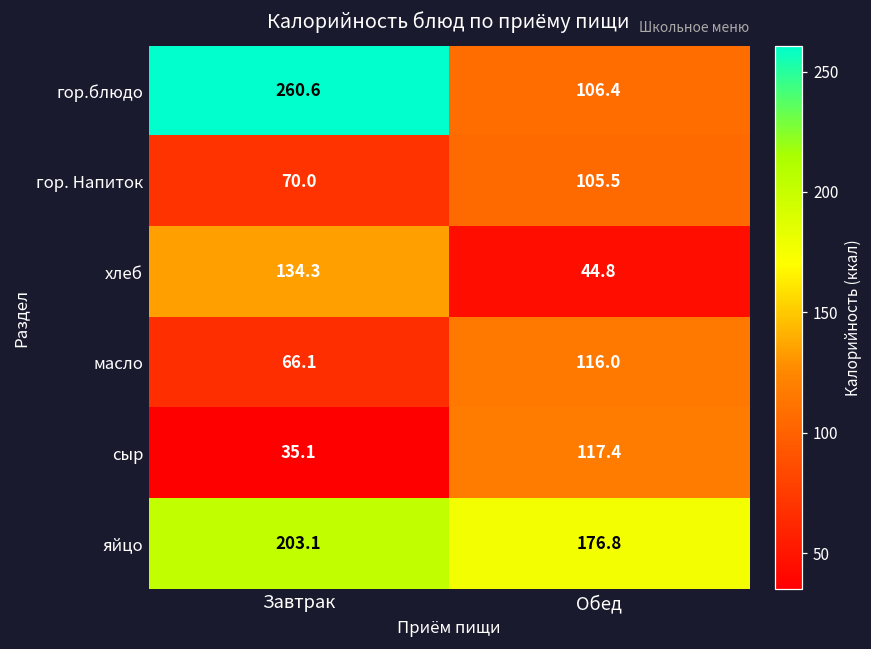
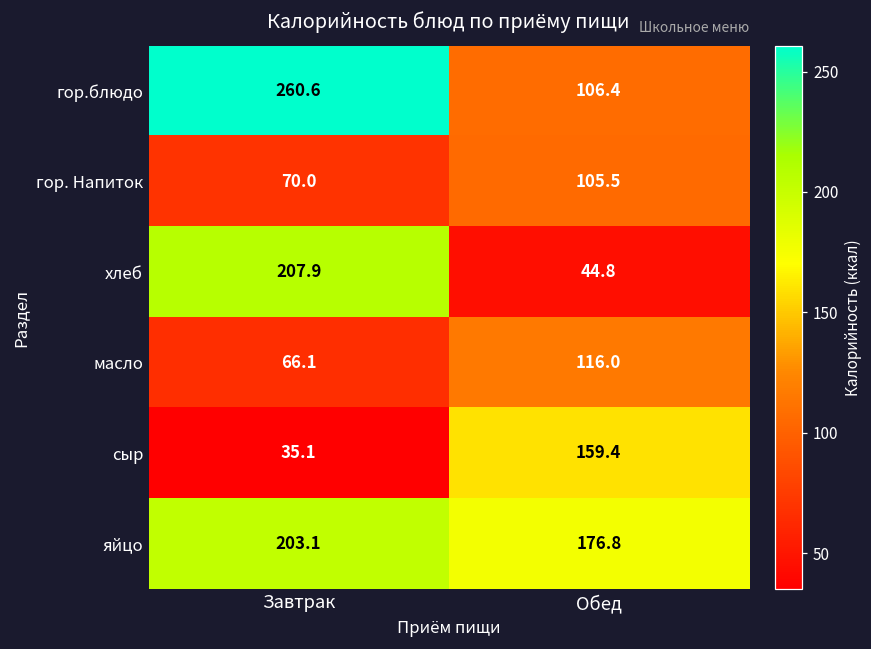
хлеб, Завтрак: 134.3 -> 207.9
сыр, Обед: 117.4 -> 159.4
